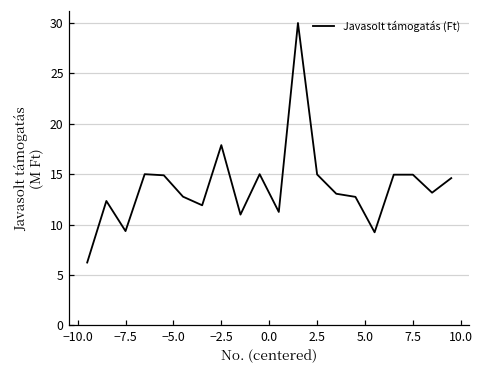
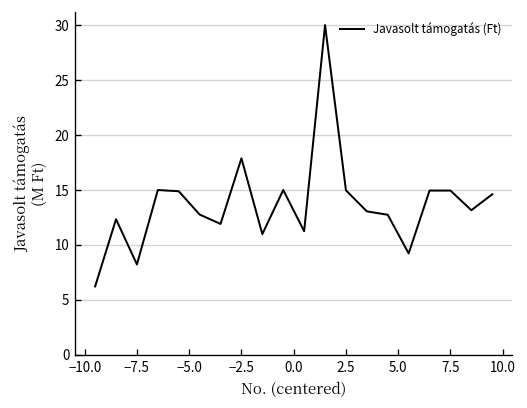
−7.5: 9 -> 8
